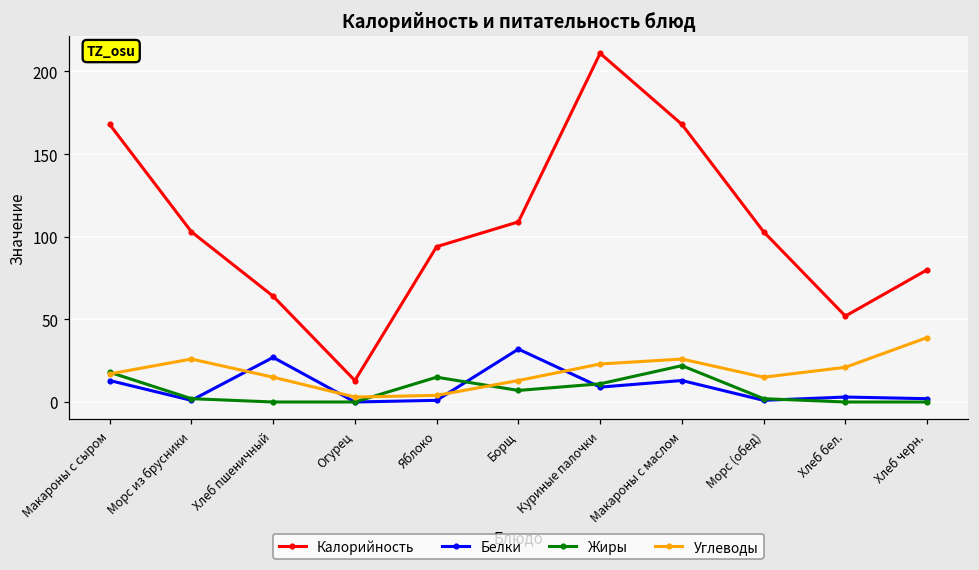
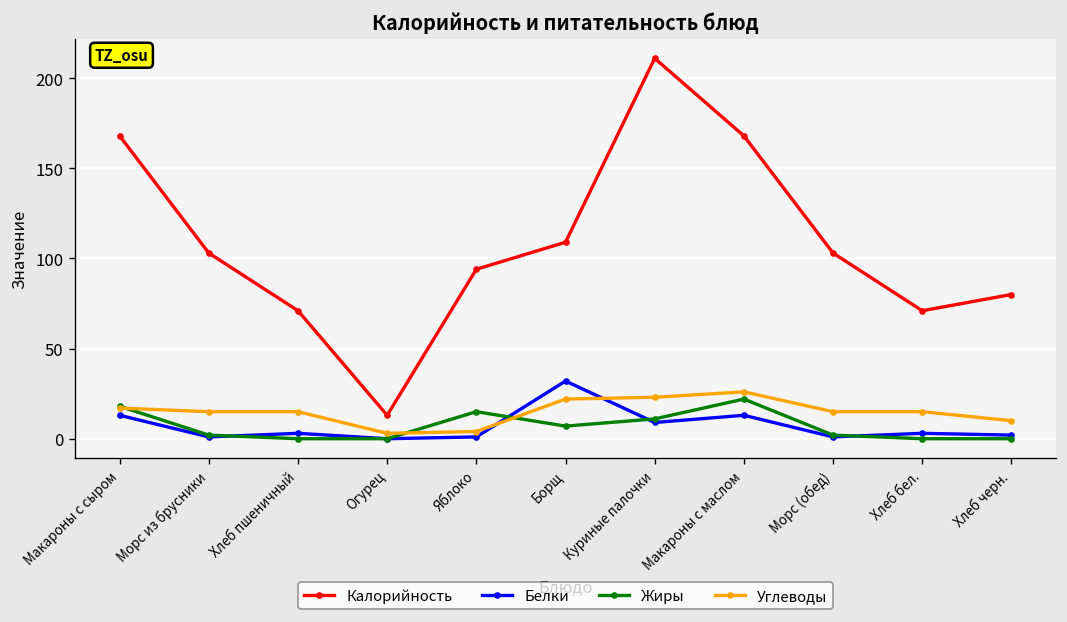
Углеводы, Морс из брусники: 26 -> 15
Калорийность, Хлеб пшеничный: 64 -> 71
Белки, Хлеб пшеничный: 27 -> 3
Углеводы, Борщ: 13 -> 22
Калорийность, Хлеб бел.: 52 -> 71
Углеводы, Хлеб бел.: 21 -> 15
Углеводы, Хлеб черн.: 39 -> 10
